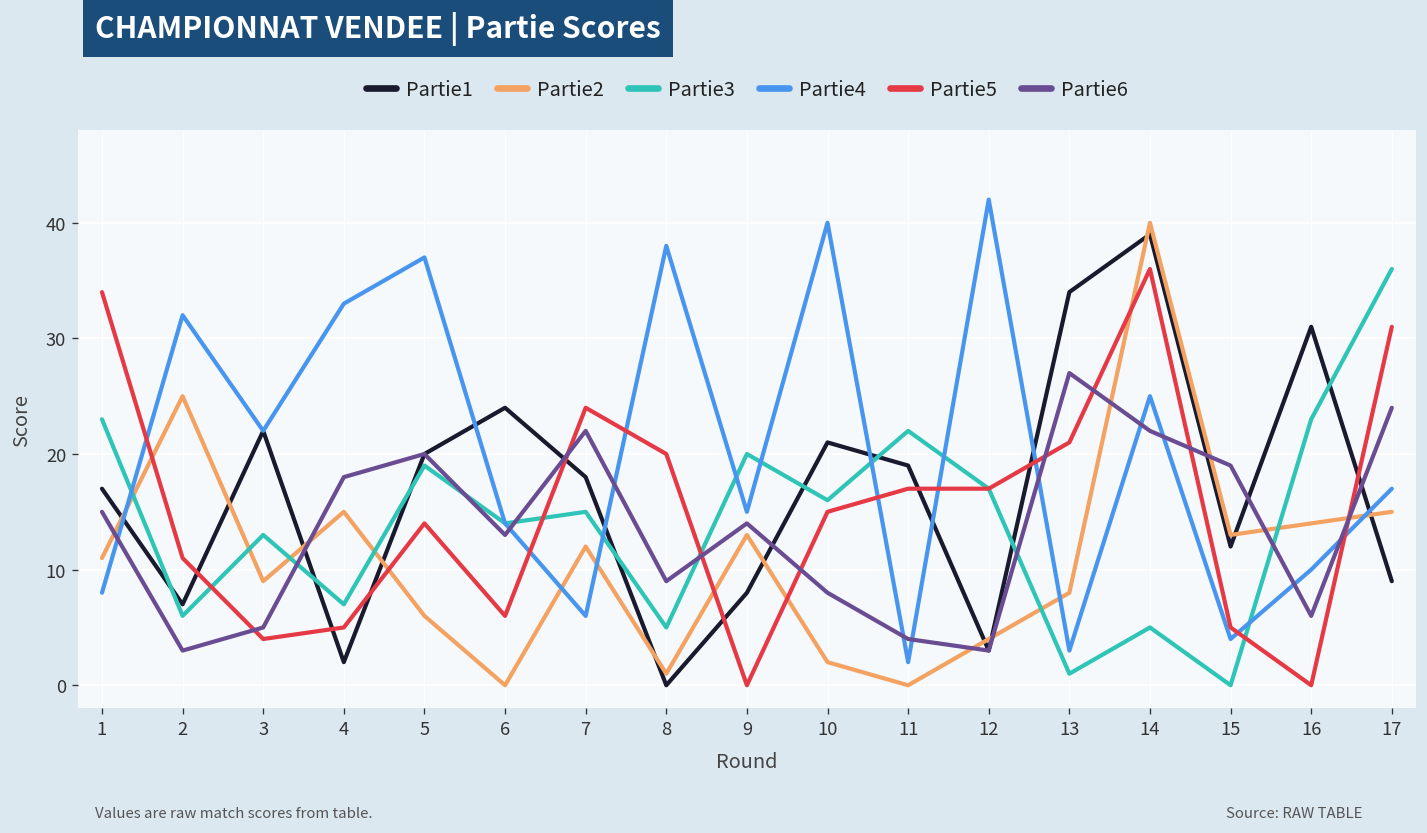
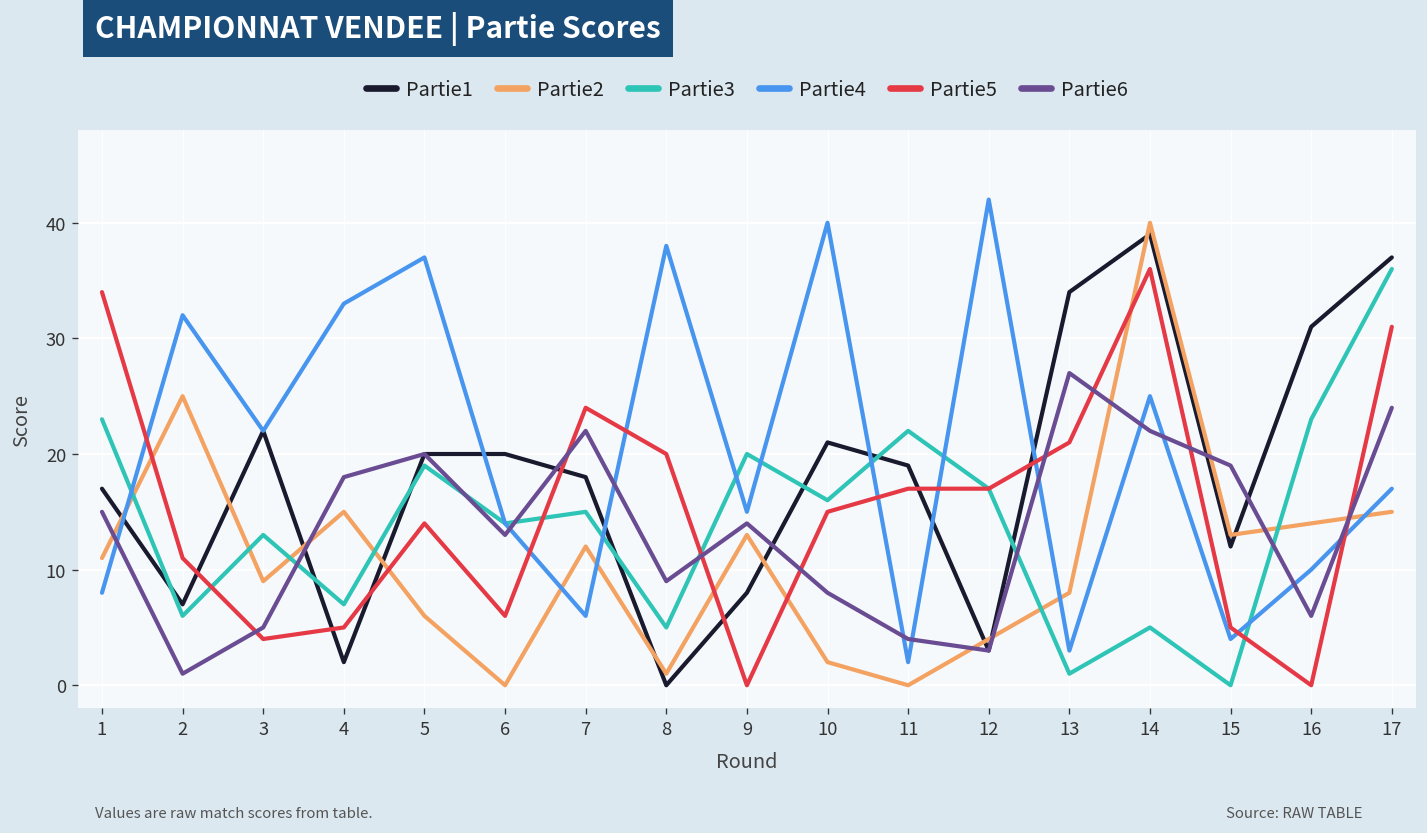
Partie6, 2: 3 -> 1
Partie1, 6: 24 -> 20
Partie1, 17: 9 -> 37
